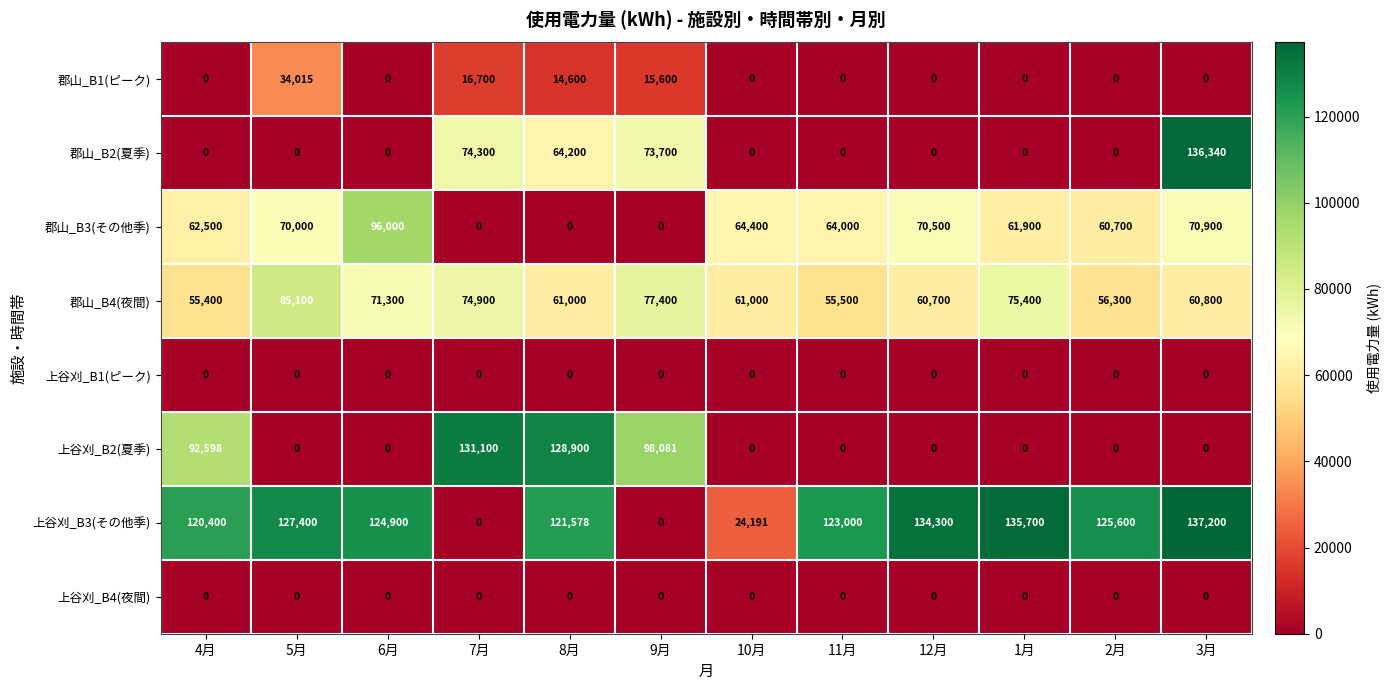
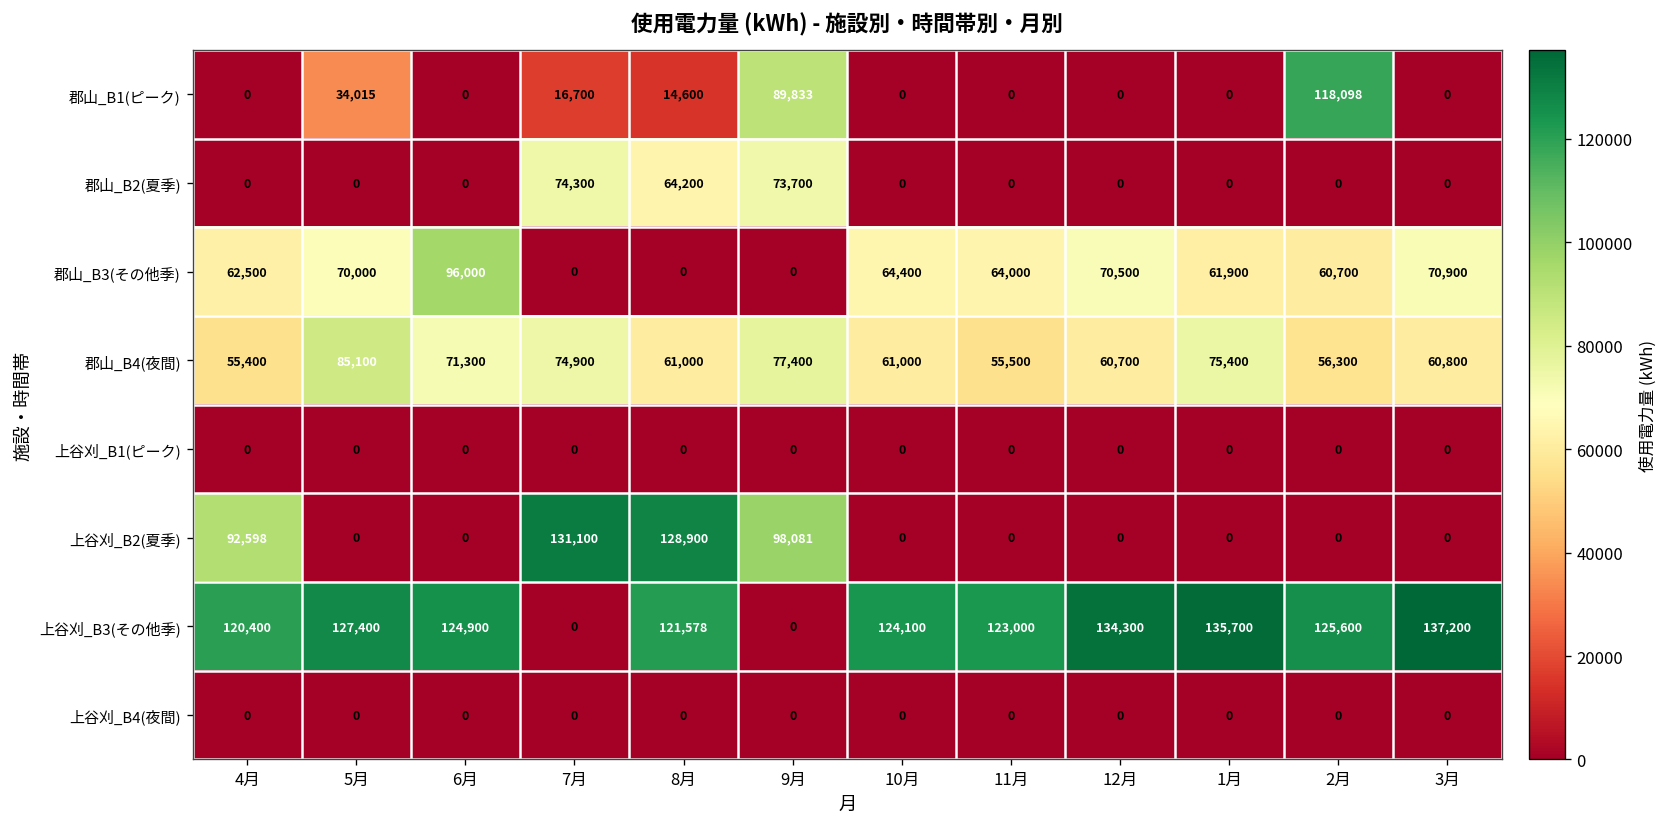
郡山_B1(ピーク), 9月: 15,600 -> 89,833
郡山_B1(ピーク), 2月: 0 -> 118,098
郡山_B2(夏季), 3月: 136,340 -> 0
上谷刈_B3(その他季), 10月: 24,191 -> 124,100
